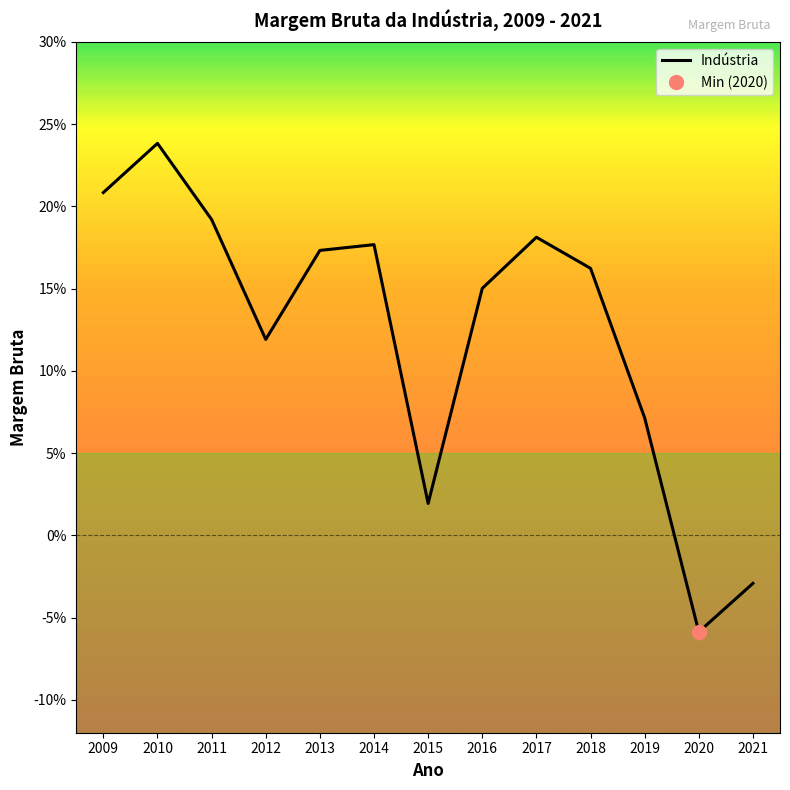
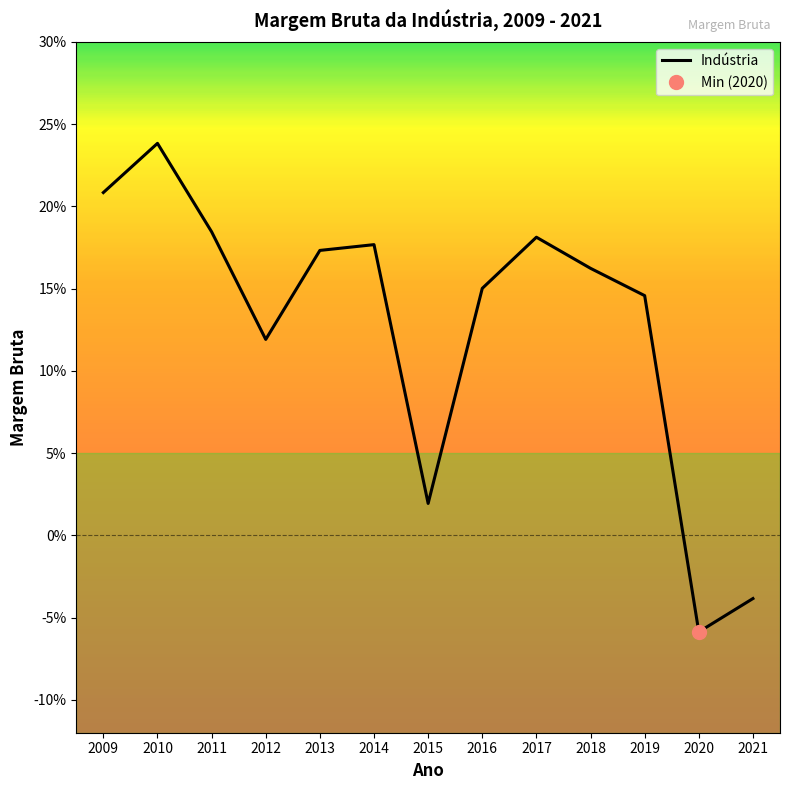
Indústria, 2011: 19.2% -> 18.5%
Indústria, 2019: 7.1% -> 14.6%
Indústria, 2021: -2.9% -> -3.8%
